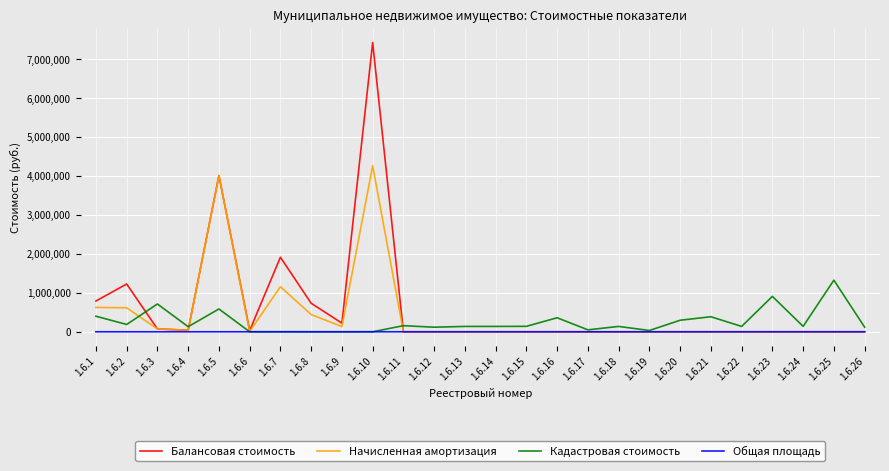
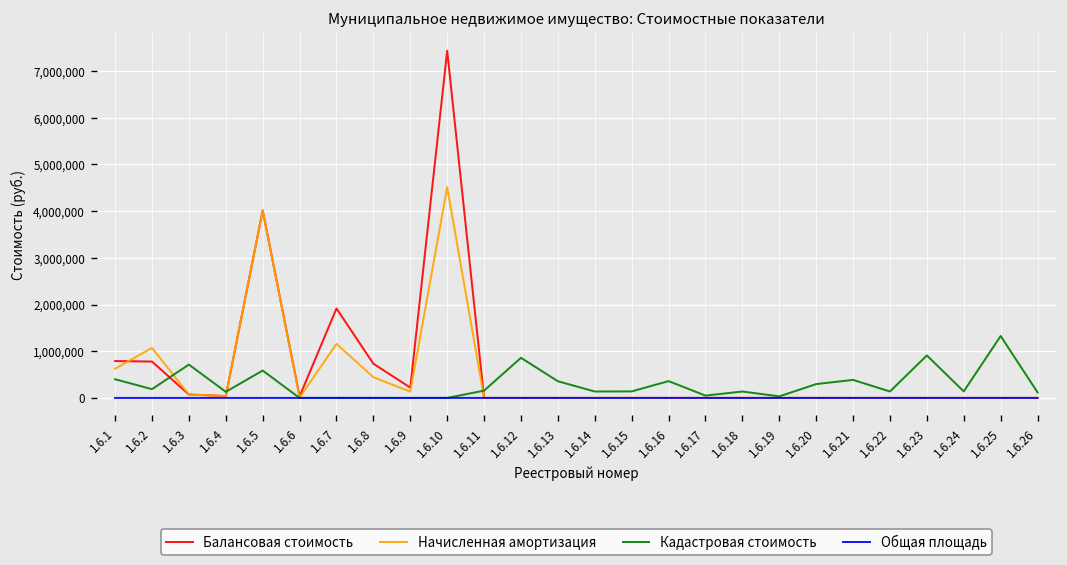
Балансовая стоимость, 1.6.2: 1,200,000 -> 800,000
Начисленная амортизация, 1.6.2: 600,000 -> 1,100,000
Начисленная амортизация, 1.6.10: 4,300,000 -> 4,500,000
Кадастровая стоимость, 1.6.12: 100,000 -> 900,000
Кадастровая стоимость, 1.6.13: 100,000 -> 400,000
